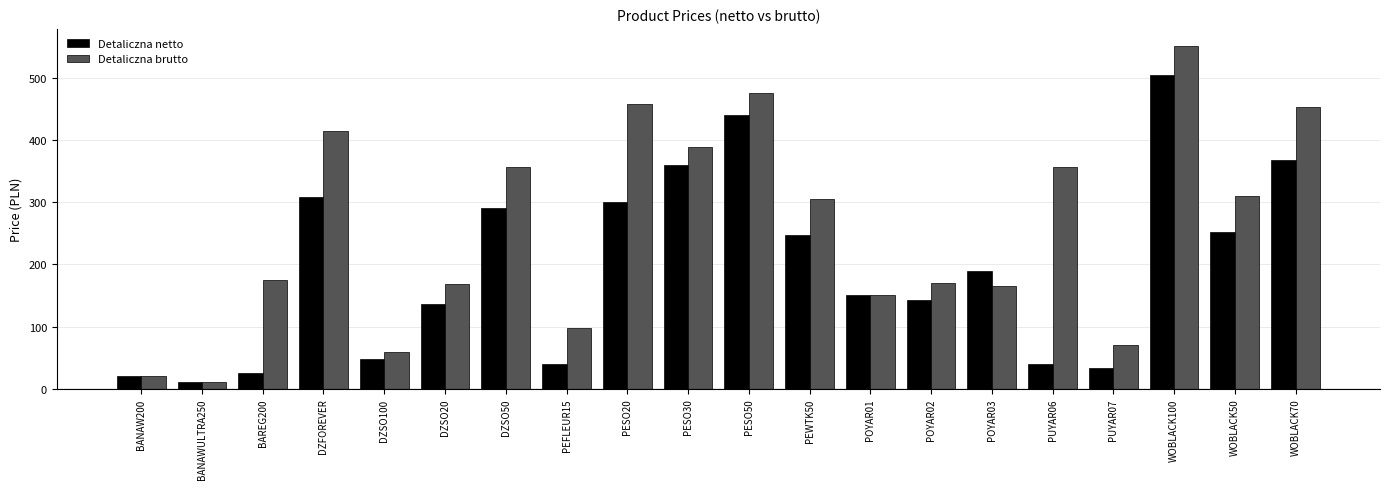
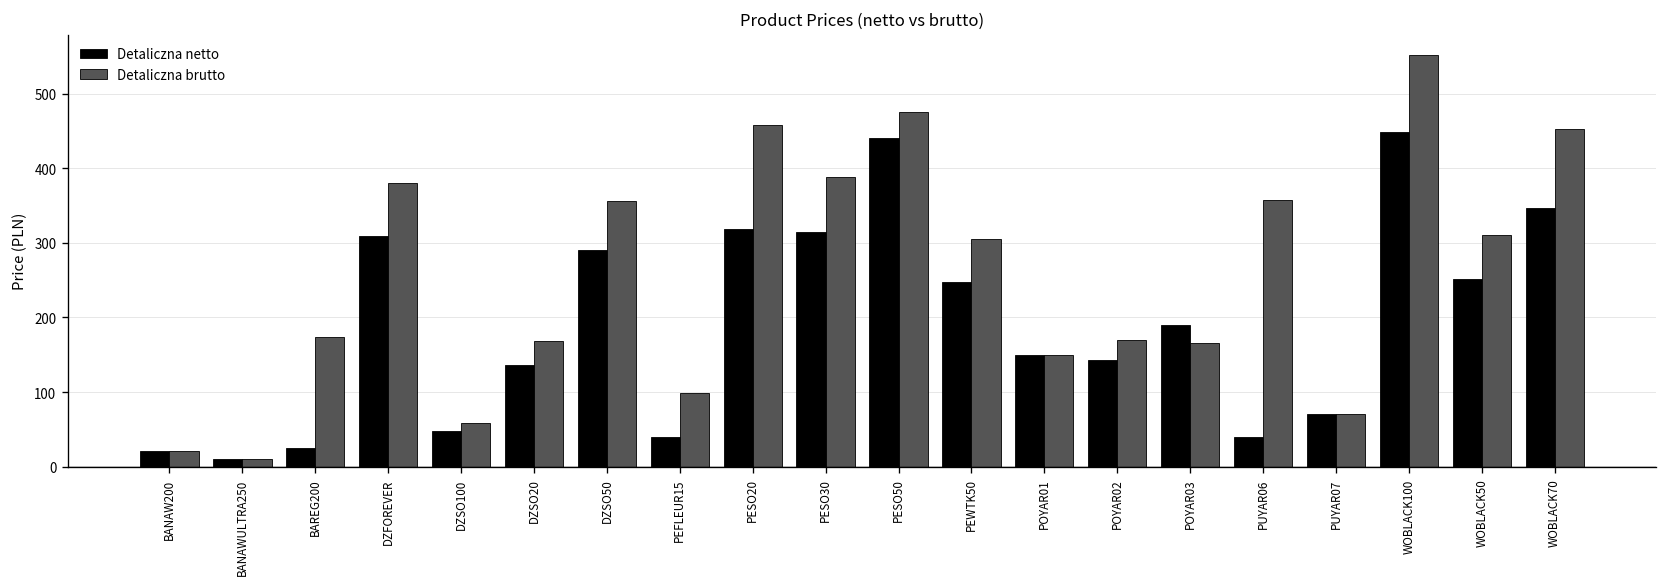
Detaliczna brutto, DZFOREVER: 410 -> 380
Detaliczna netto, PESO20: 300 -> 320
Detaliczna netto, PESO30: 360 -> 320
Detaliczna netto, PUYAR07: 30 -> 70
Detaliczna netto, WOBLACK100: 500 -> 450
Detaliczna netto, WOBLACK70: 370 -> 350
